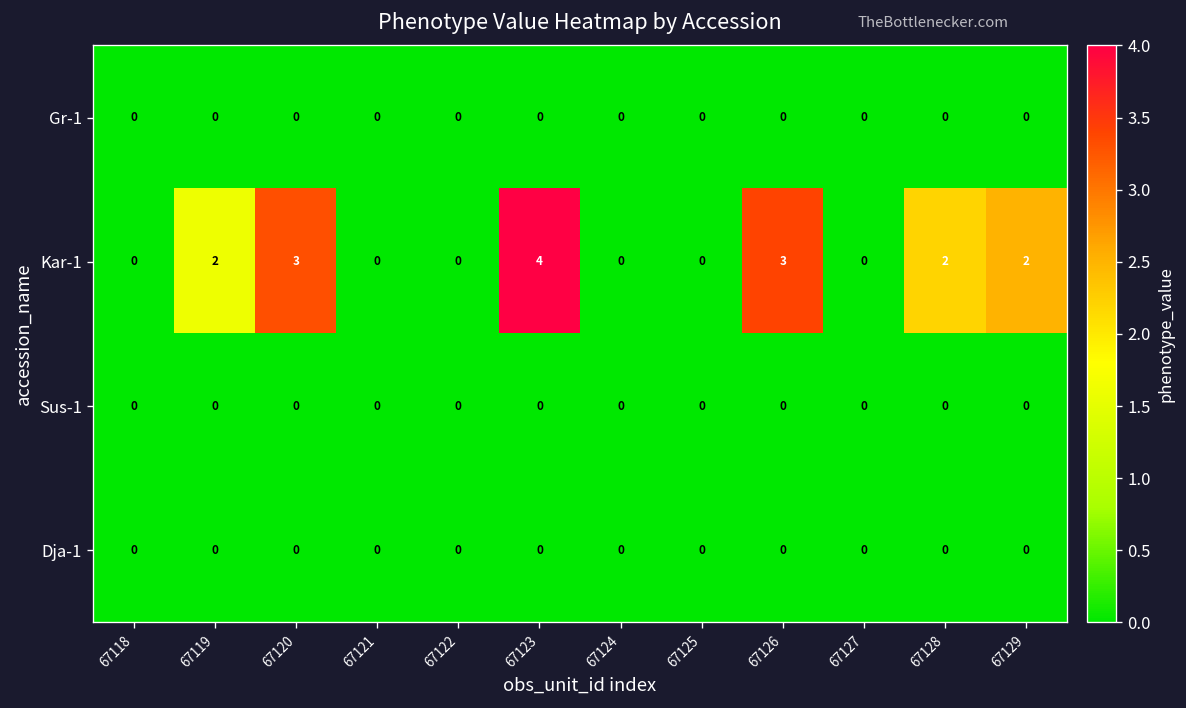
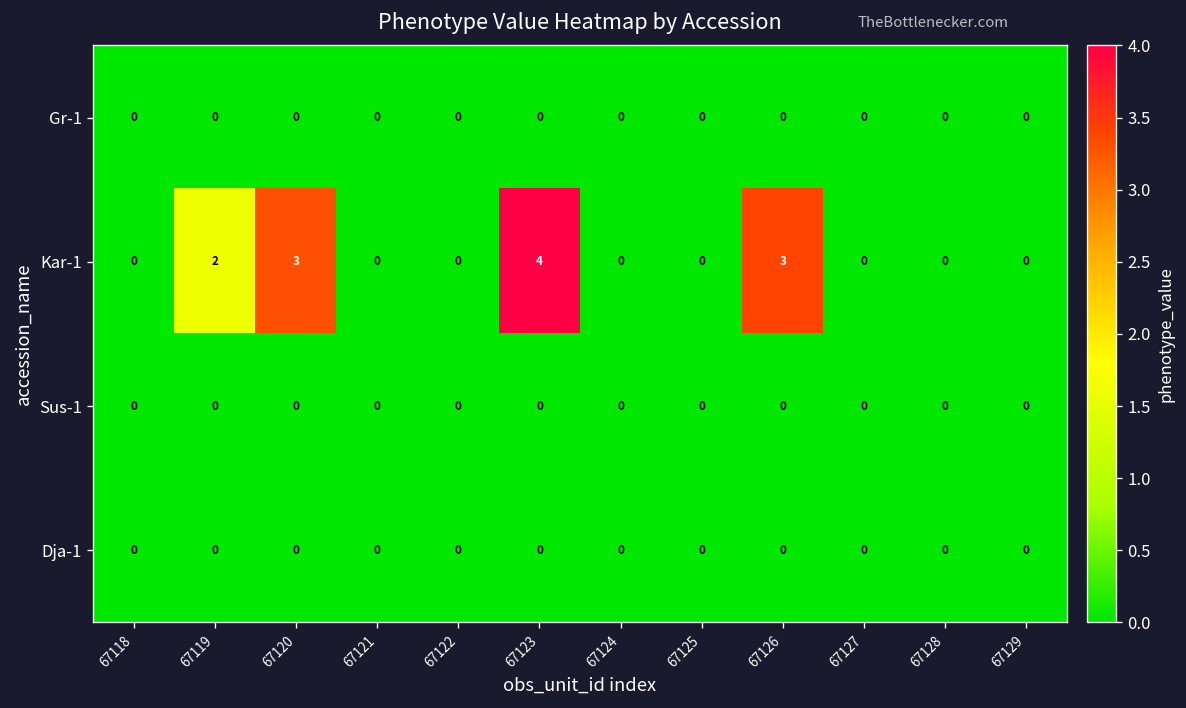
Kar-1, 67128: 2 -> 0
Kar-1, 67129: 2 -> 0
